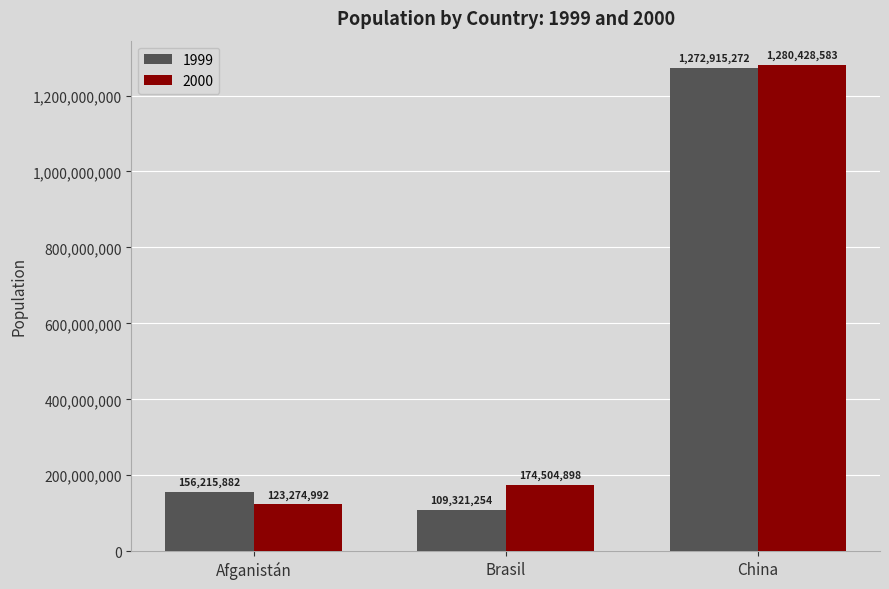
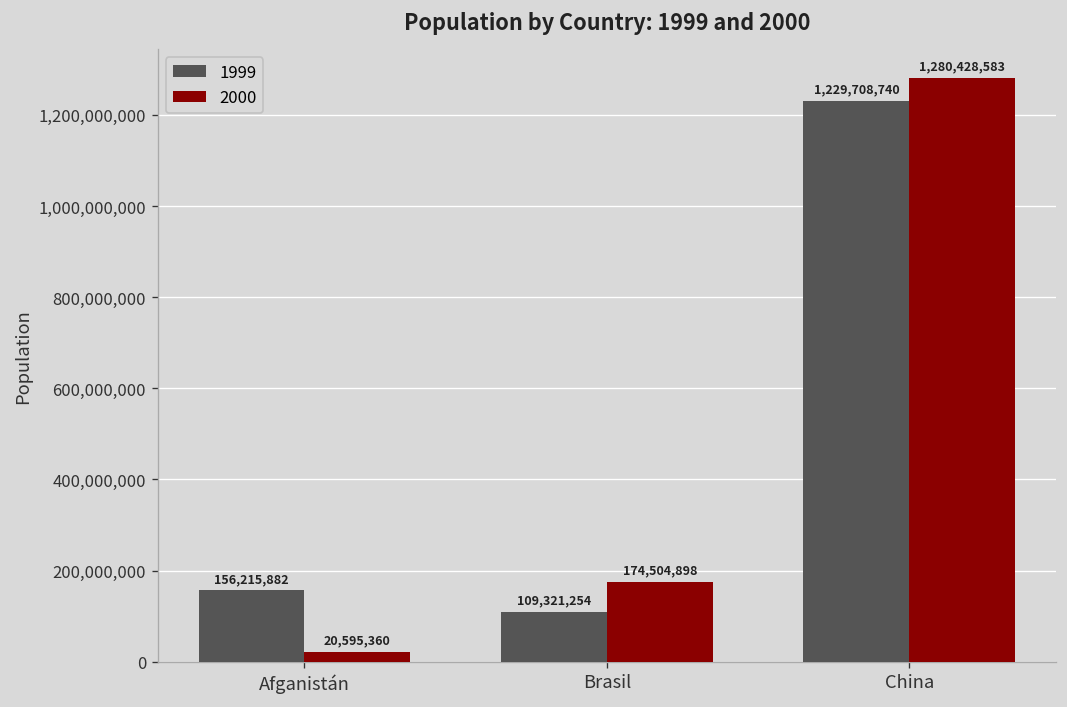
2000, Afganistán: 123,274,992 -> 20,595,360
1999, China: 1,272,915,272 -> 1,229,708,740
